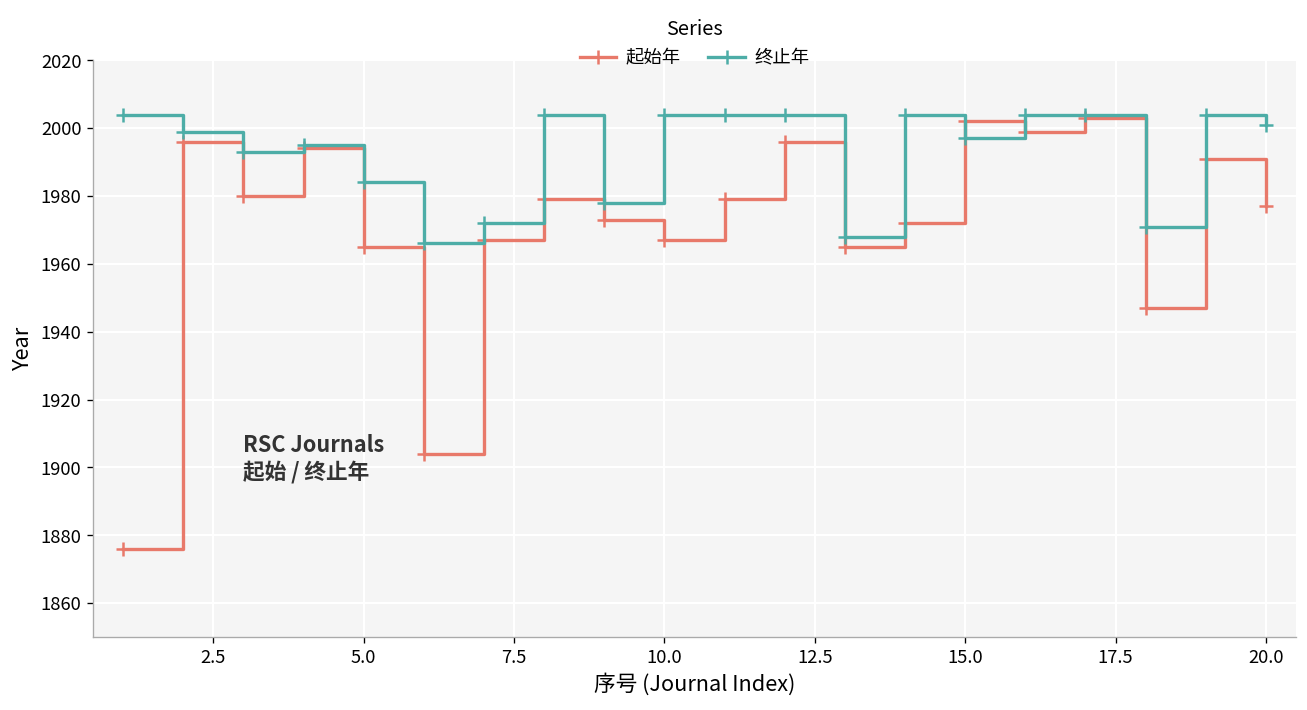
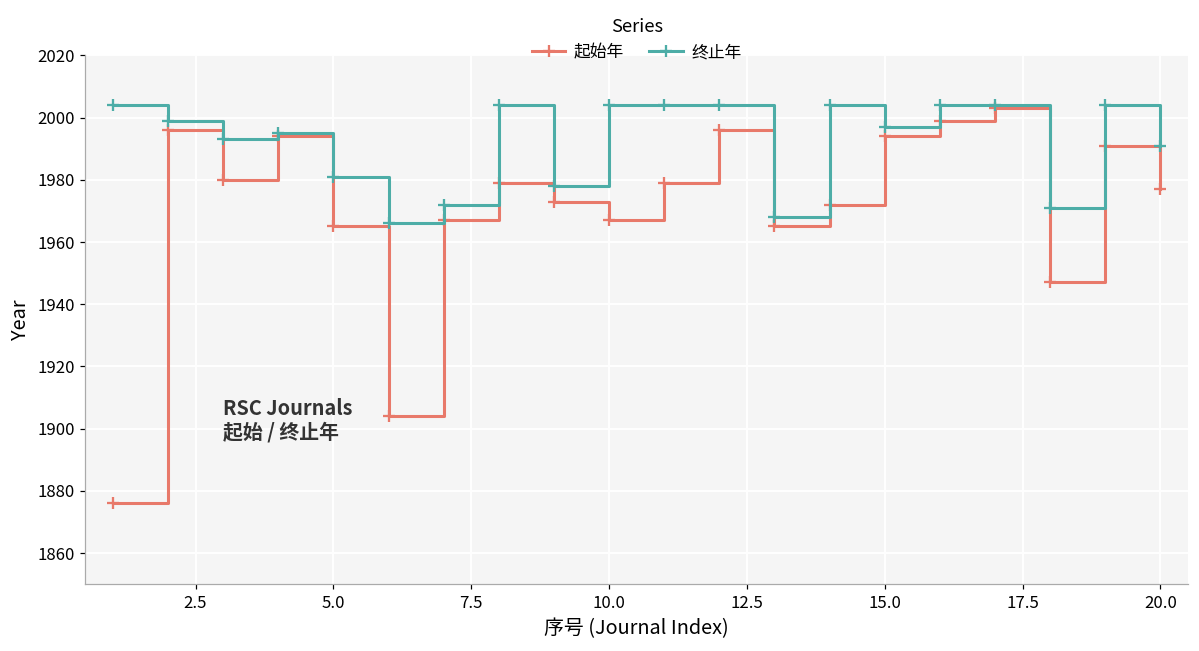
终止年, 5.0: 1984 -> 1981
起始年, 15.0: 2002 -> 1994
终止年, 20.0: 2001 -> 1991
